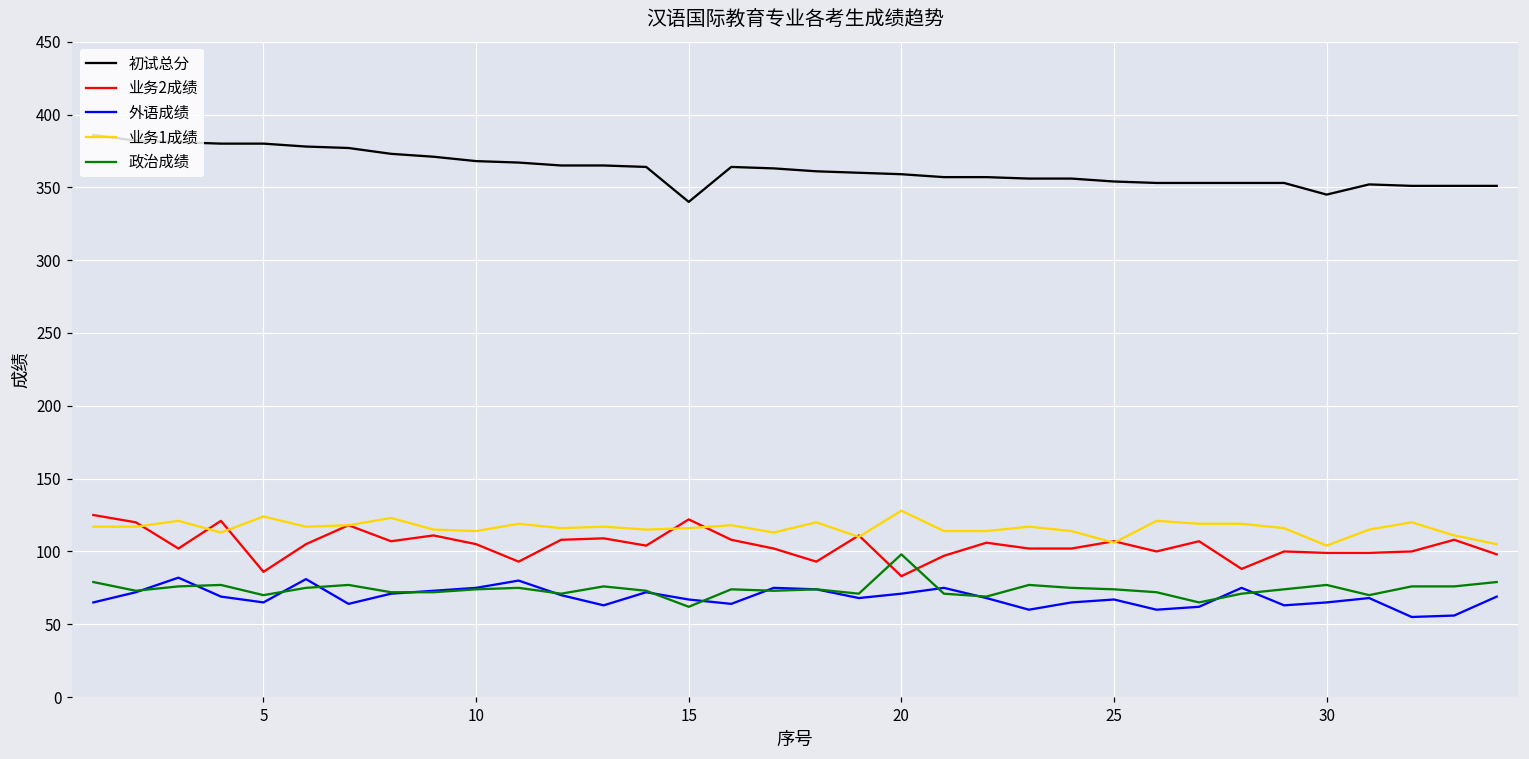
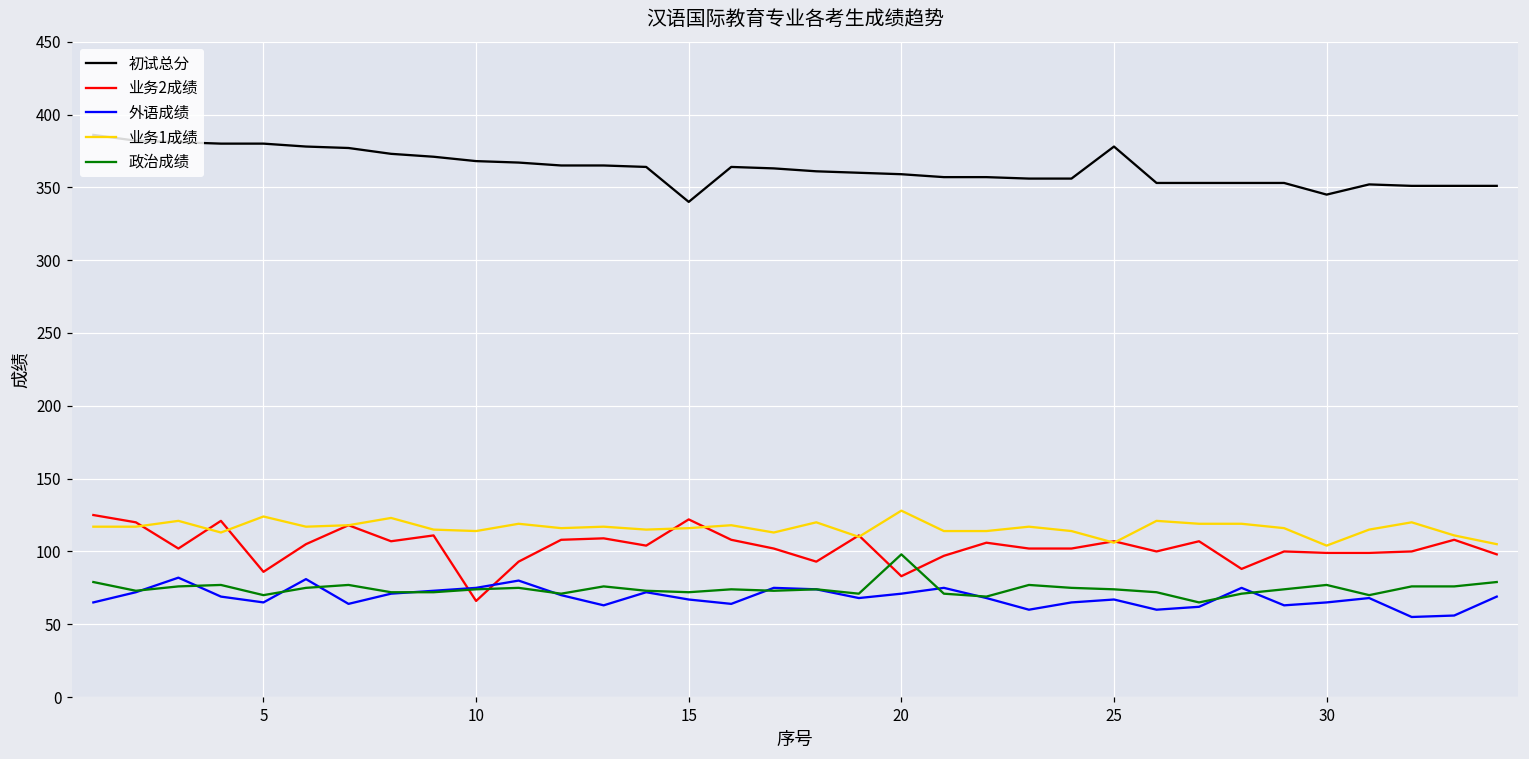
业务2成绩, 10: 105 -> 66
政治成绩, 15: 62 -> 72
初试总分, 25: 354 -> 378
